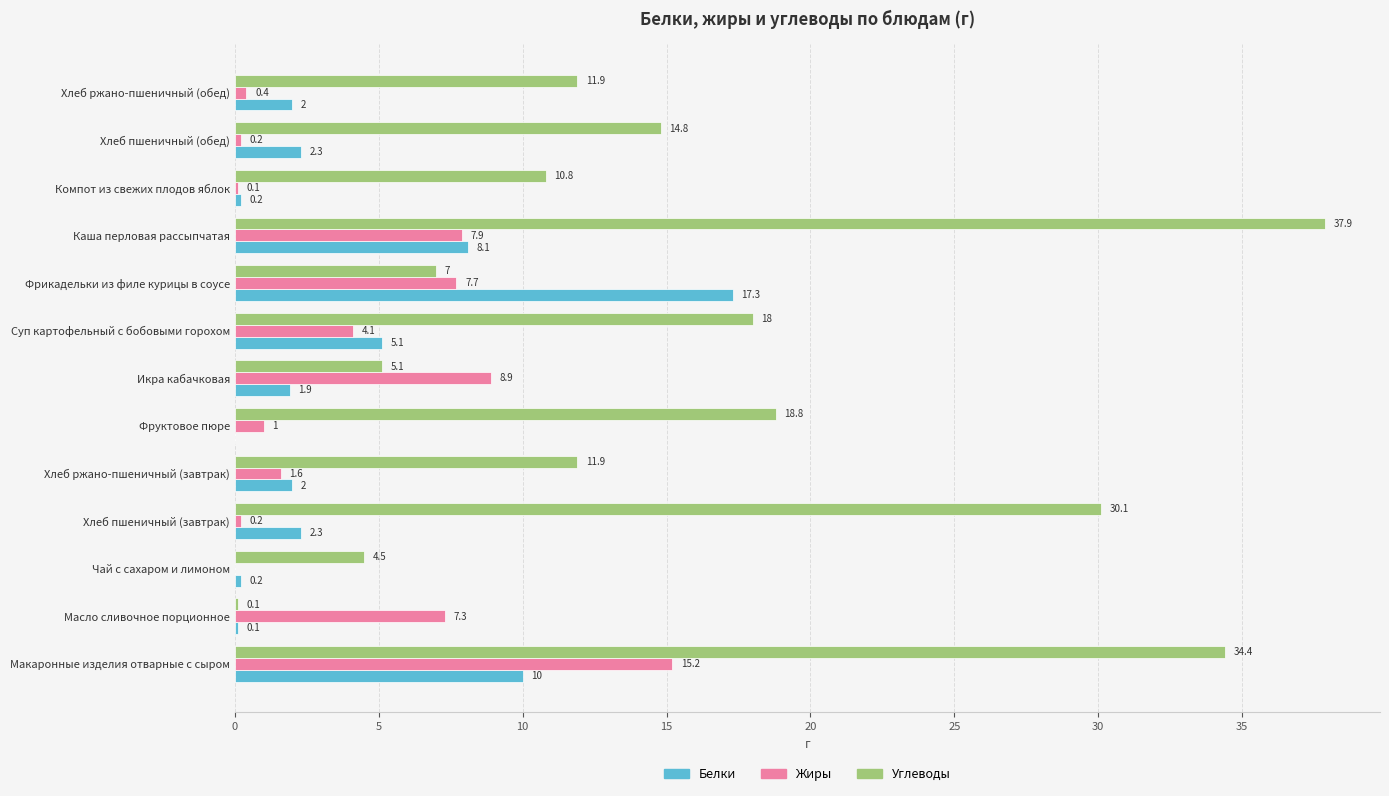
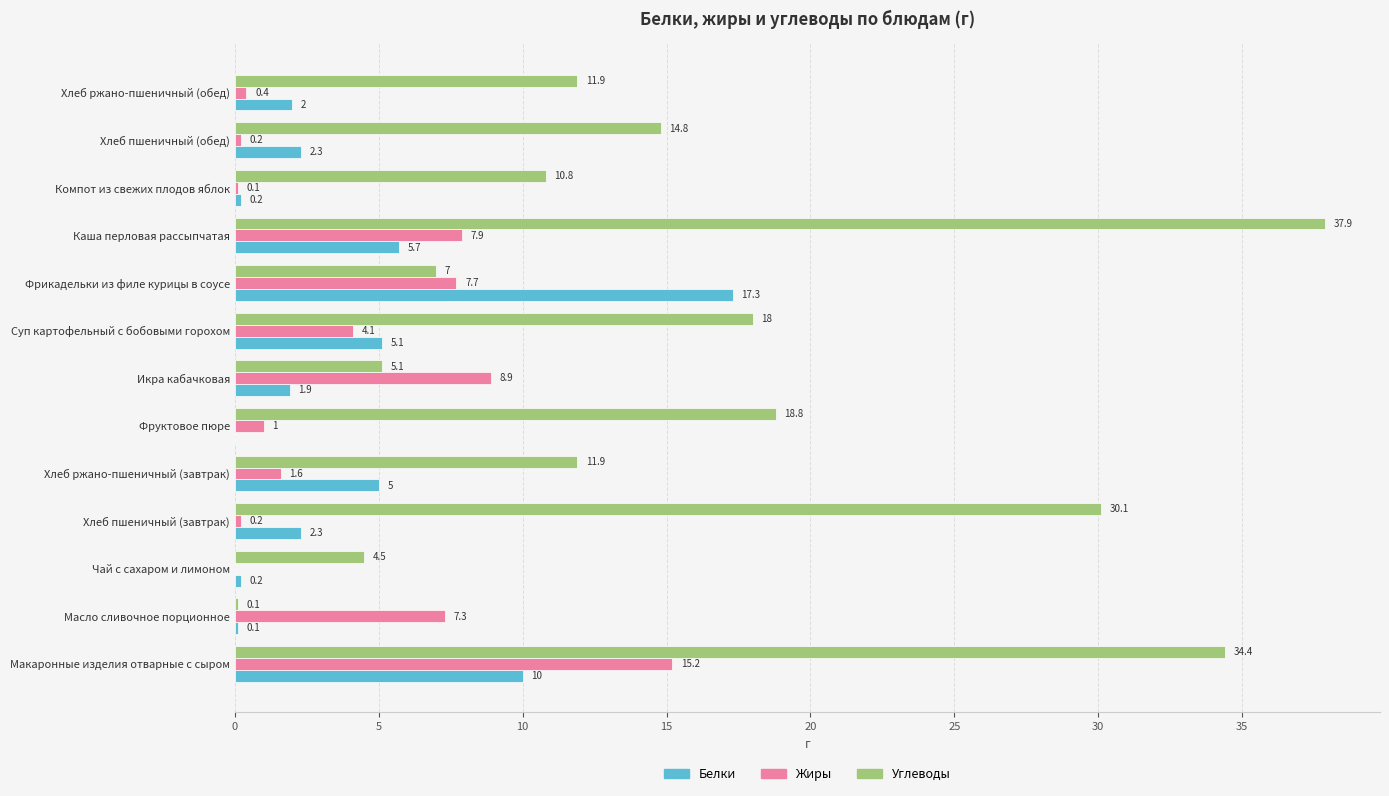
Белки, Каша перловая рассыпчатая: 8.1 -> 5.7
Белки, Хлеб ржано-пшеничный (завтрак): 2 -> 5
